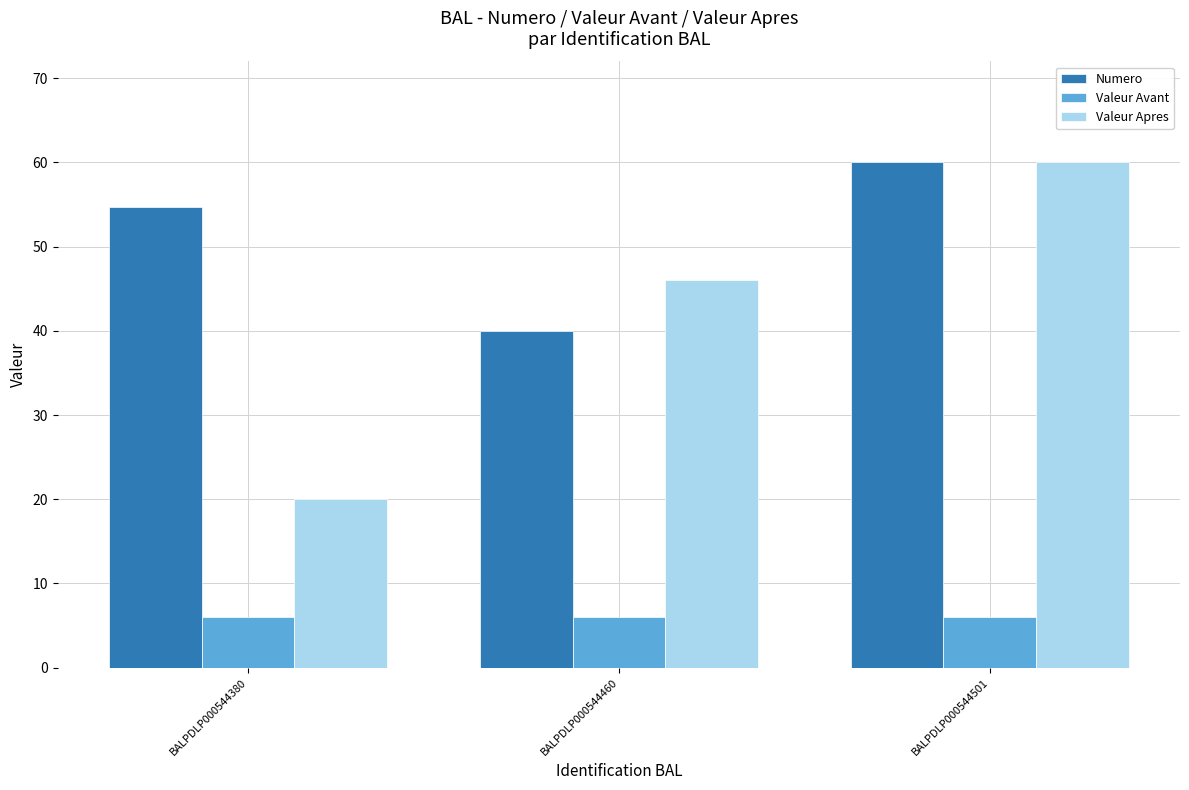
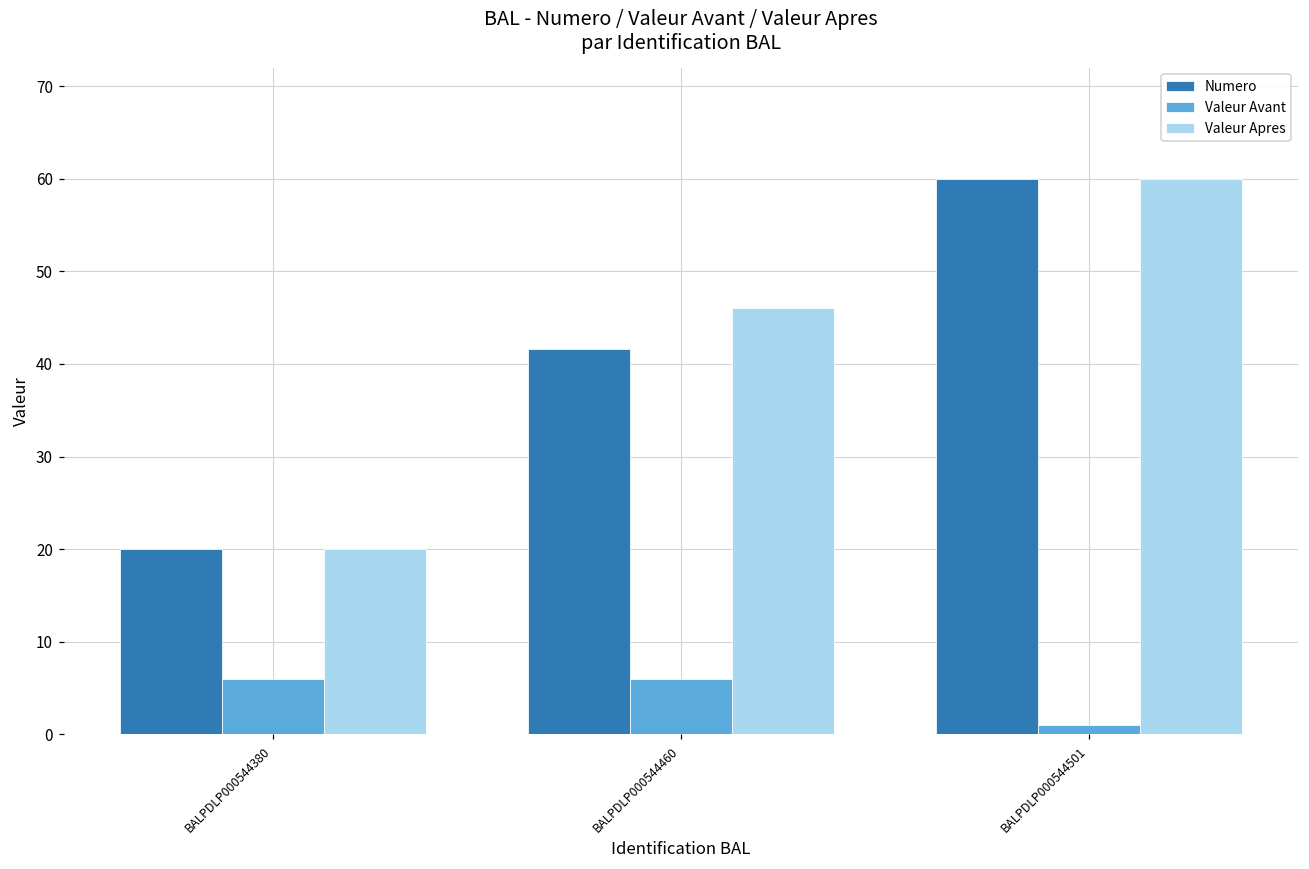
Numero, BALPDLP000544380: 55 -> 20
Numero, BALPDLP000544460: 40 -> 42
Valeur Avant, BALPDLP000544501: 6 -> 1
